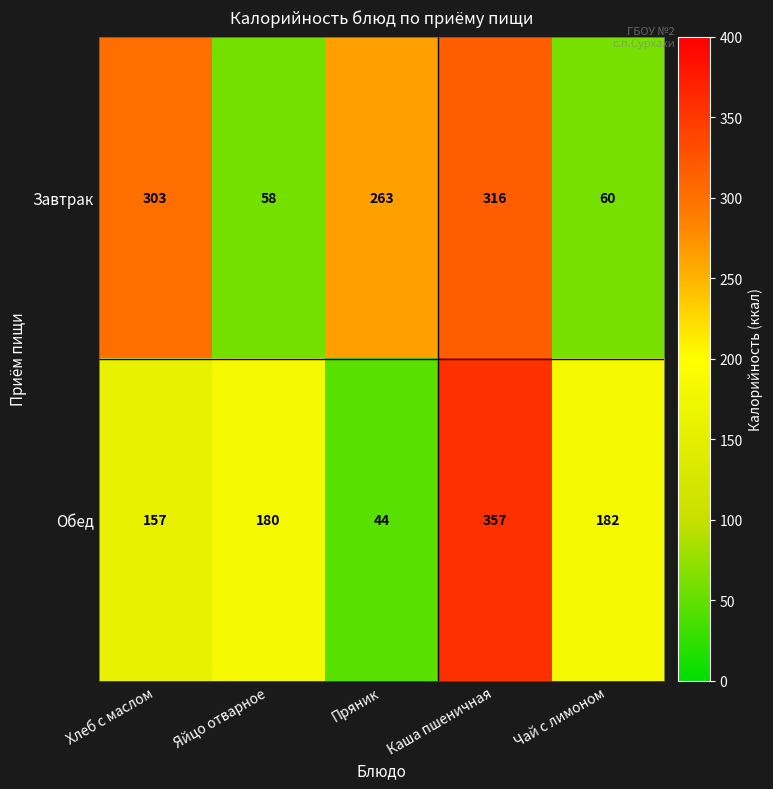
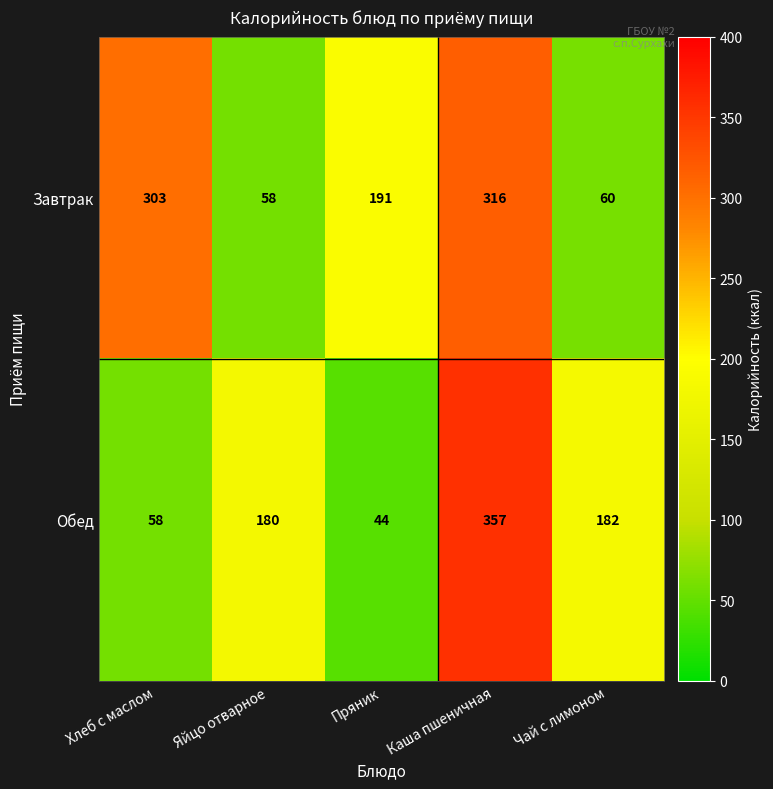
Завтрак, Пряник: 263 -> 191
Обед, Хлеб с маслом: 157 -> 58
